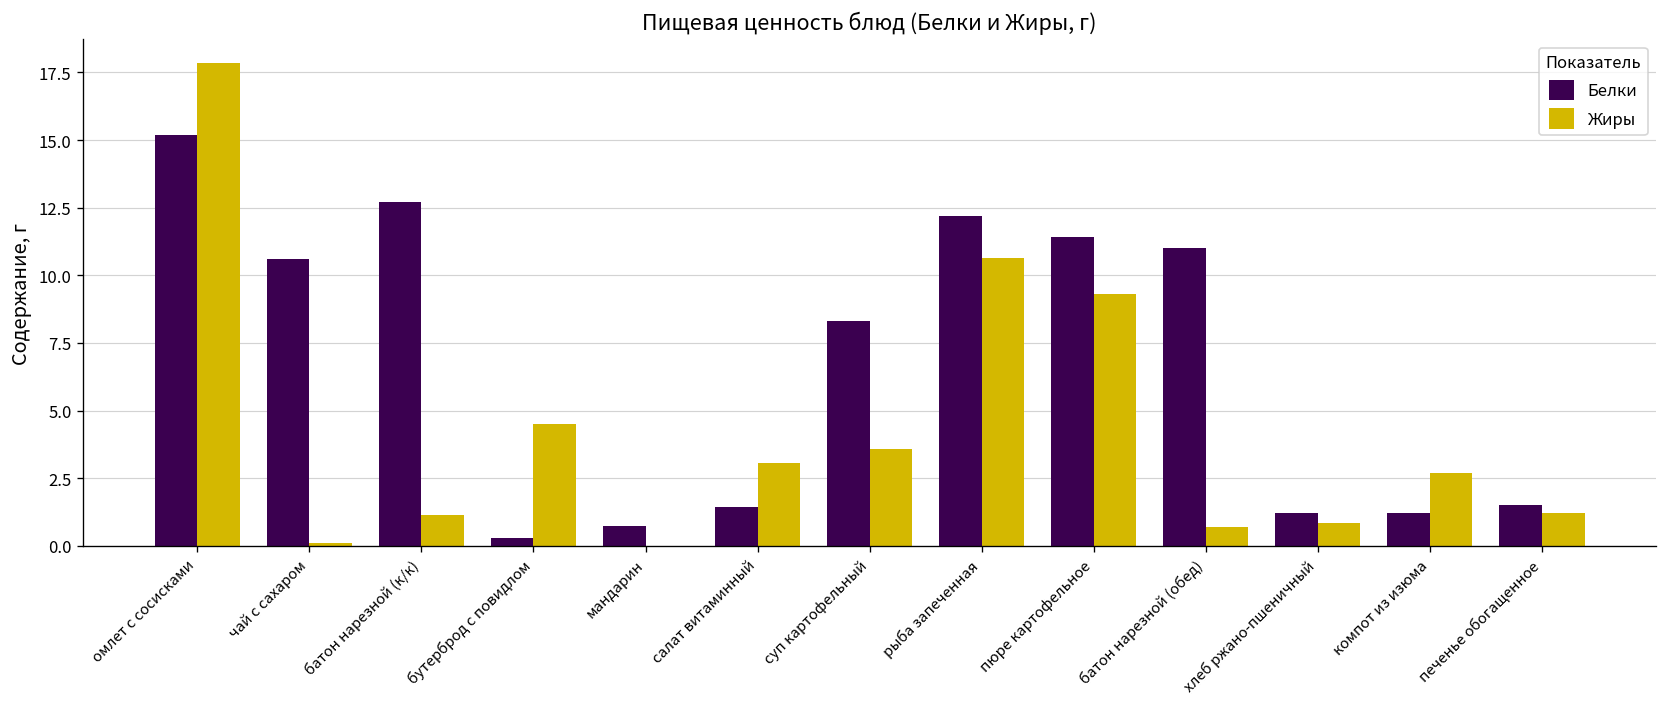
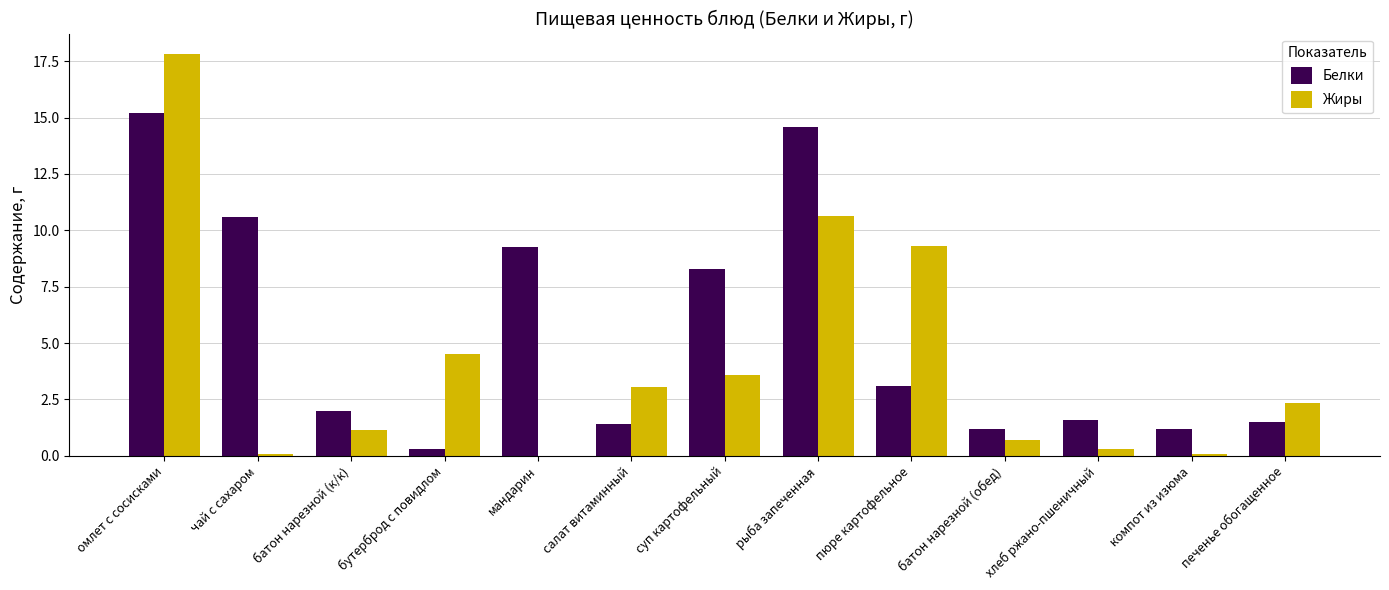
Белки, батон нарезной (к/к): 12.7 -> 2.0
Белки, мандарин: 0.8 -> 9.3
Белки, рыба запеченная: 12.2 -> 14.6
Белки, пюре картофельное: 11.4 -> 3.1
Белки, батон нарезной (обед): 11.0 -> 1.2
Белки, хлеб ржано-пшеничный: 1.2 -> 1.6
Жиры, хлеб ржано-пшеничный: 0.9 -> 0.3
Жиры, компот из изюма: 2.7 -> 0.1
Жиры, печенье обогащенное: 1.2 -> 2.4
